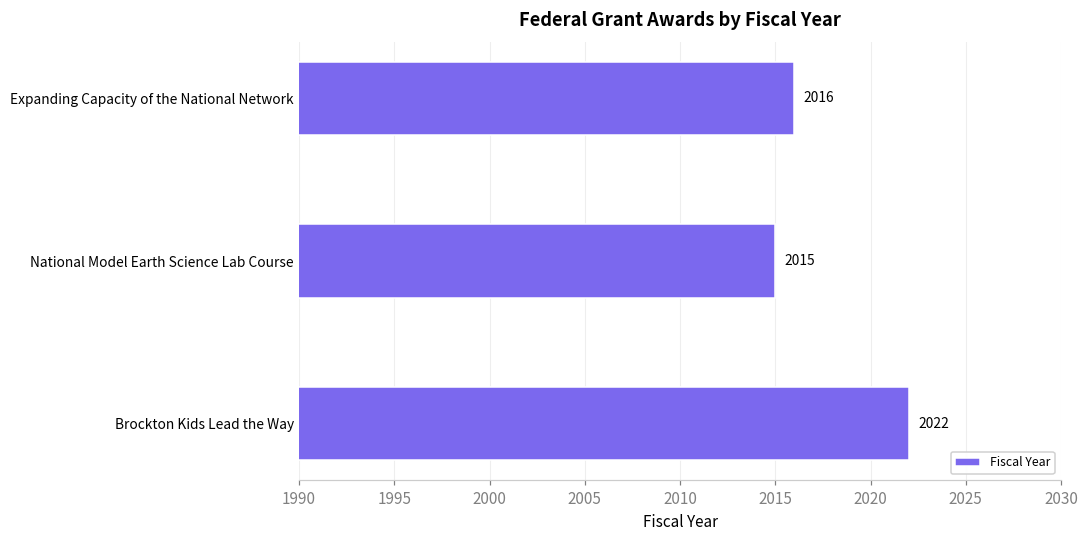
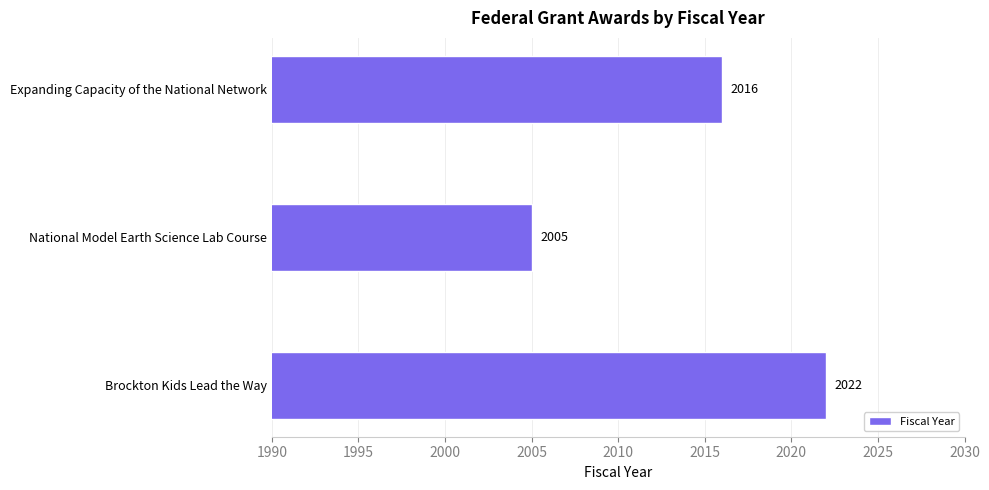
National Model Earth Science Lab Course: 2015 -> 2005
